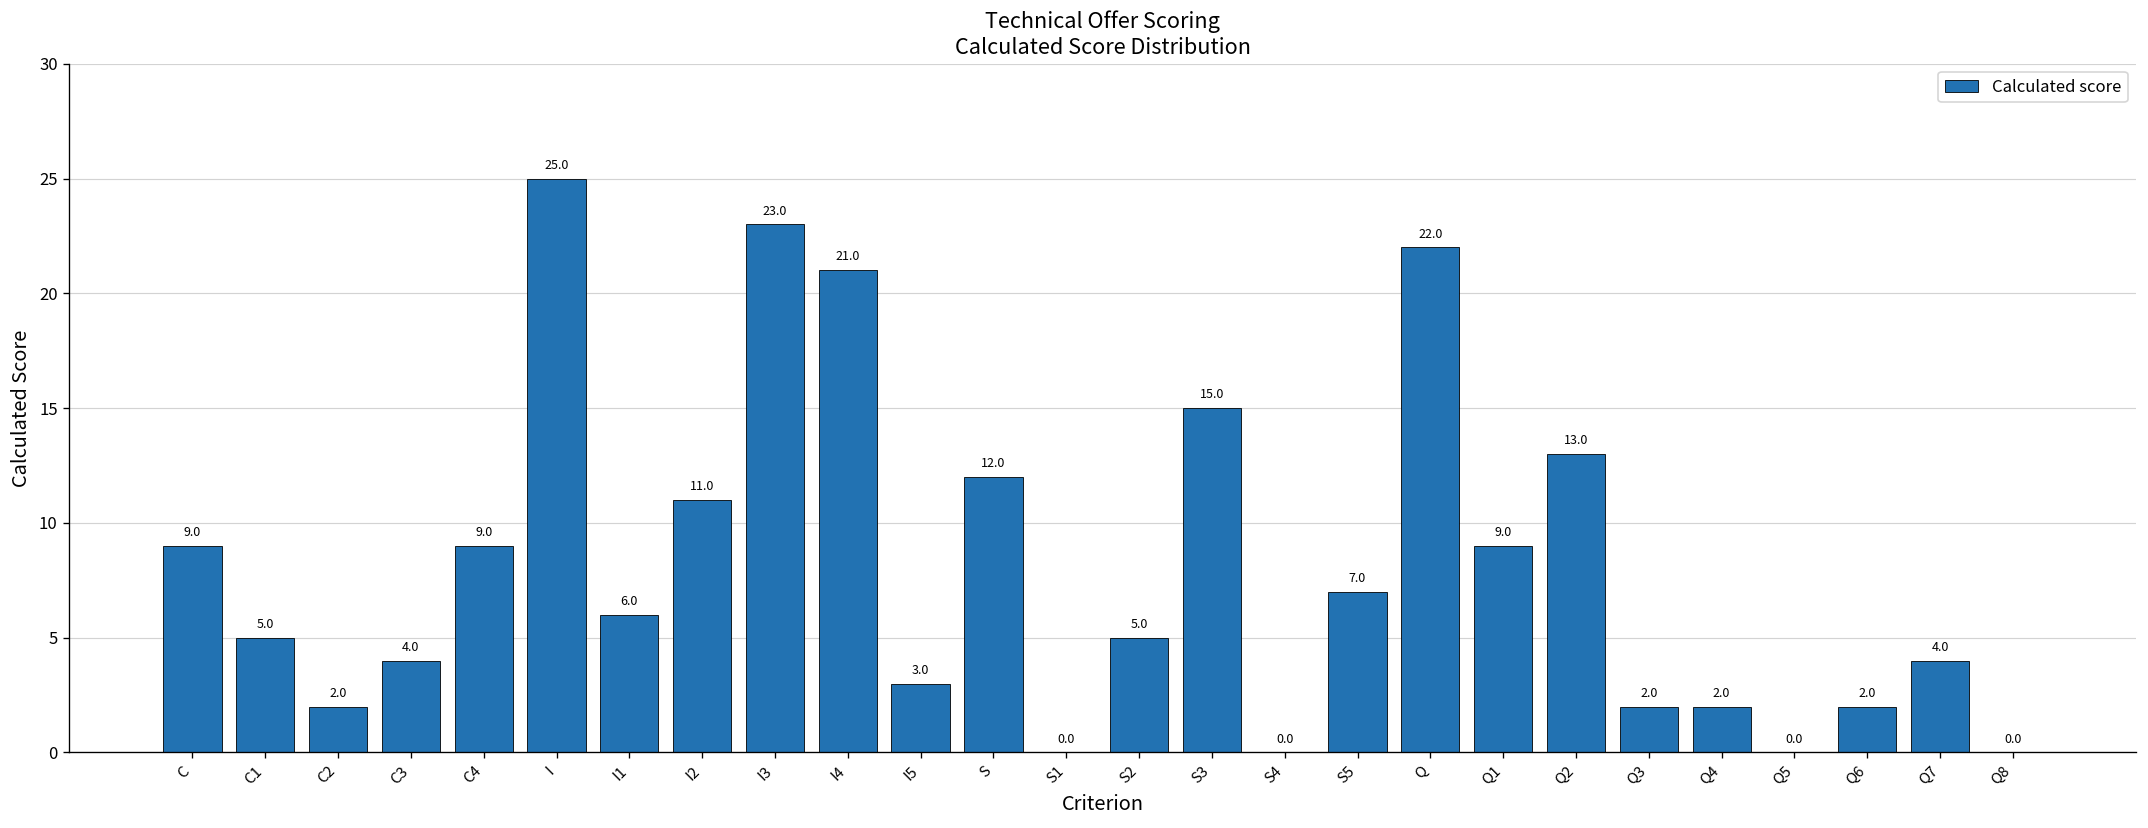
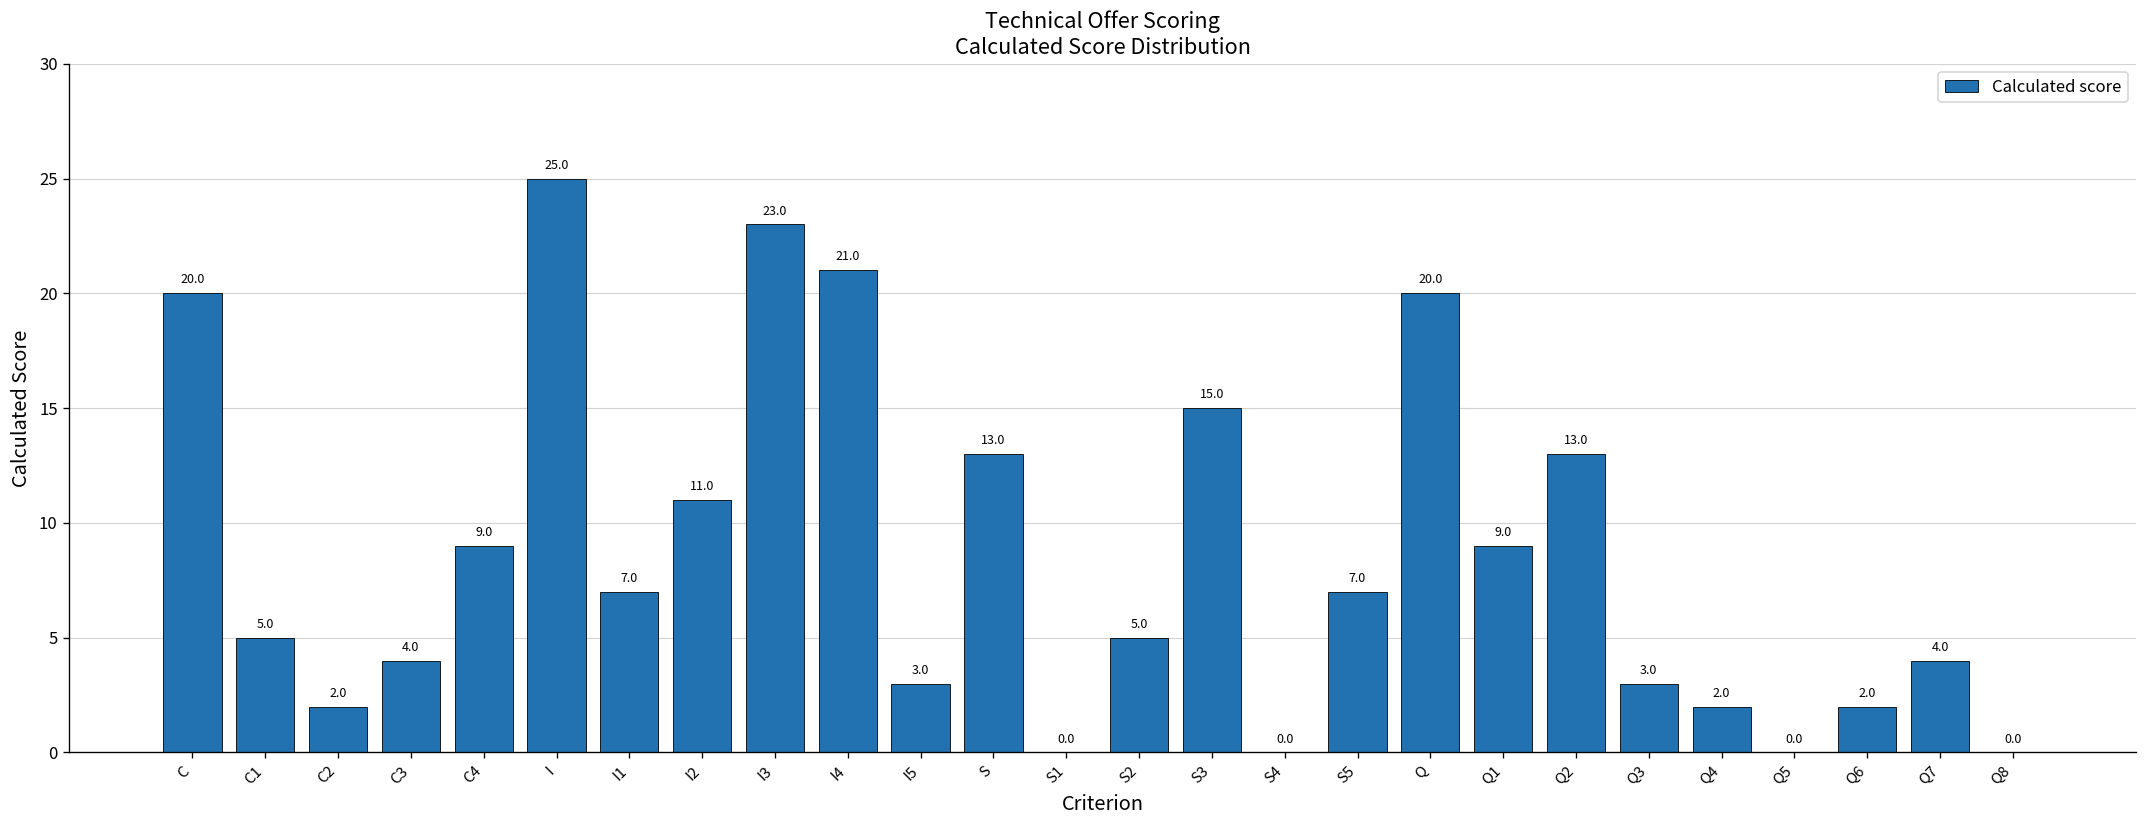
C: 9.0 -> 20.0
I1: 6.0 -> 7.0
S: 12.0 -> 13.0
Q: 22.0 -> 20.0
Q3: 2.0 -> 3.0
